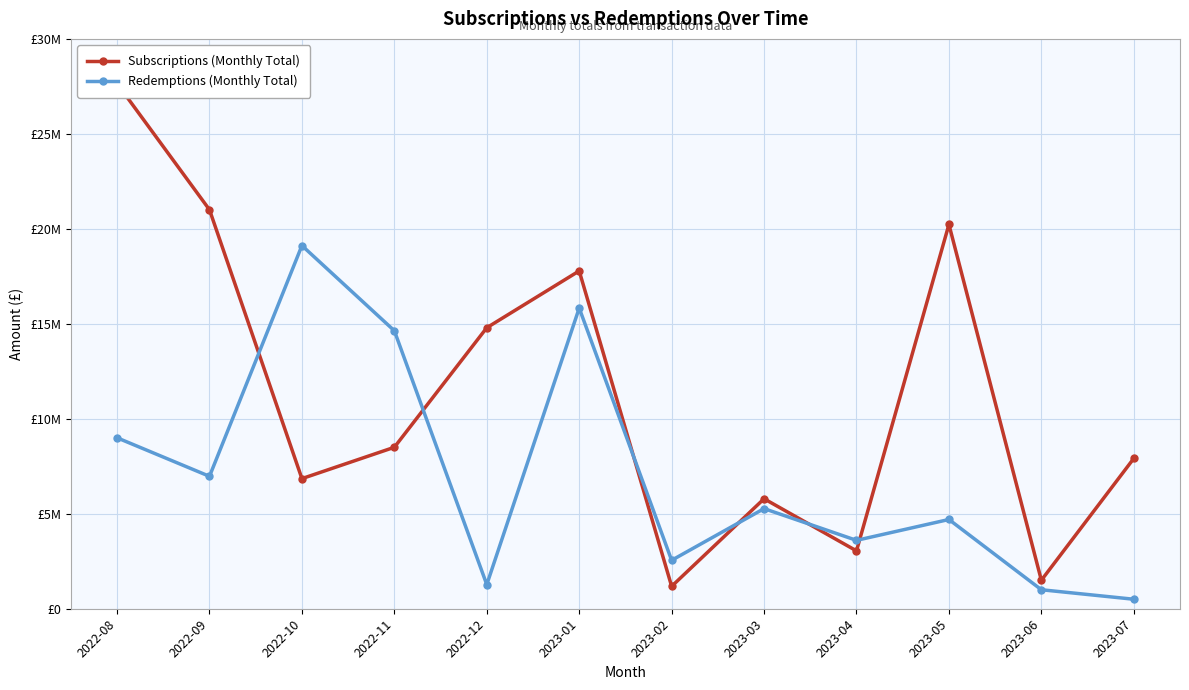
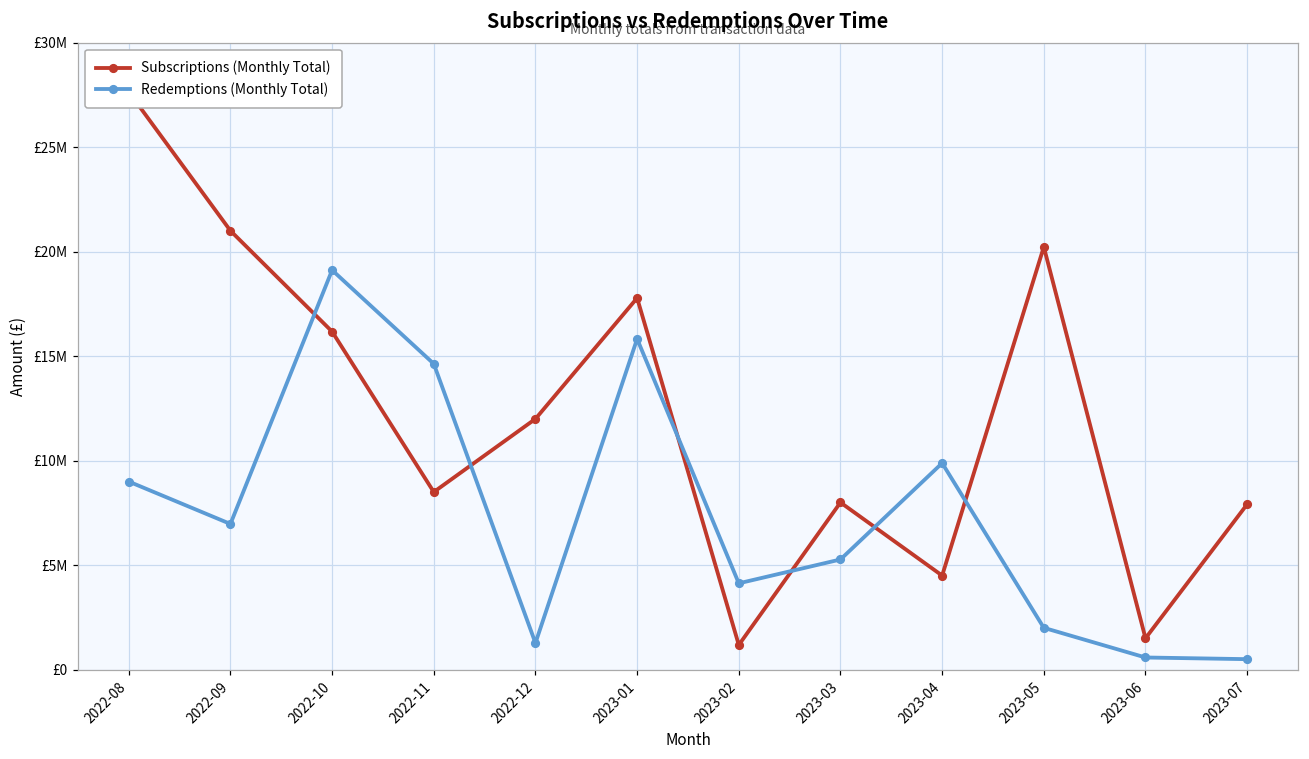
Subscriptions (Monthly Total), 2022-10: £6900000 -> £16200000
Subscriptions (Monthly Total), 2022-12: £14800000 -> £12000000
Redemptions (Monthly Total), 2023-02: £2600000 -> £4100000
Subscriptions (Monthly Total), 2023-03: £5800000 -> £8000000
Subscriptions (Monthly Total), 2023-04: £3000000 -> £4500000
Redemptions (Monthly Total), 2023-04: £3600000 -> £9900000
Redemptions (Monthly Total), 2023-05: £4700000 -> £2000000
Redemptions (Monthly Total), 2023-06: £1000000 -> £600000
